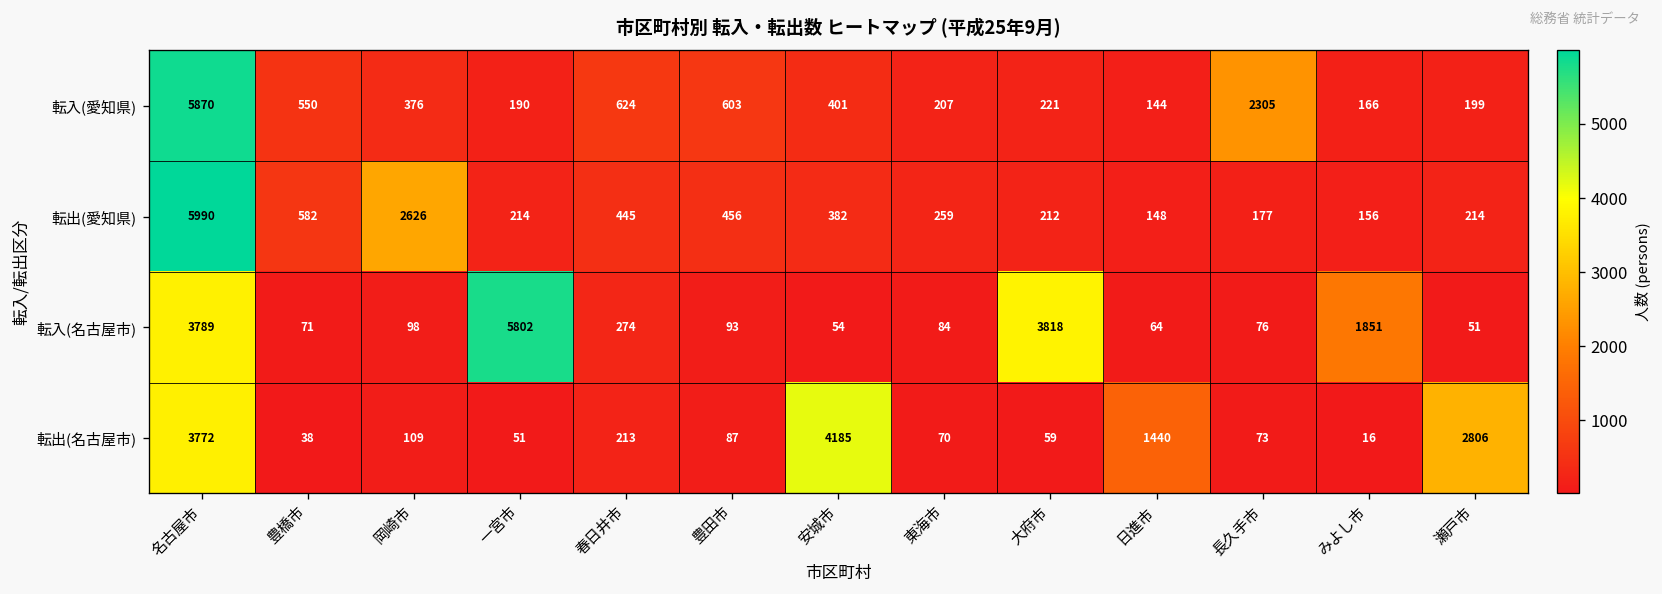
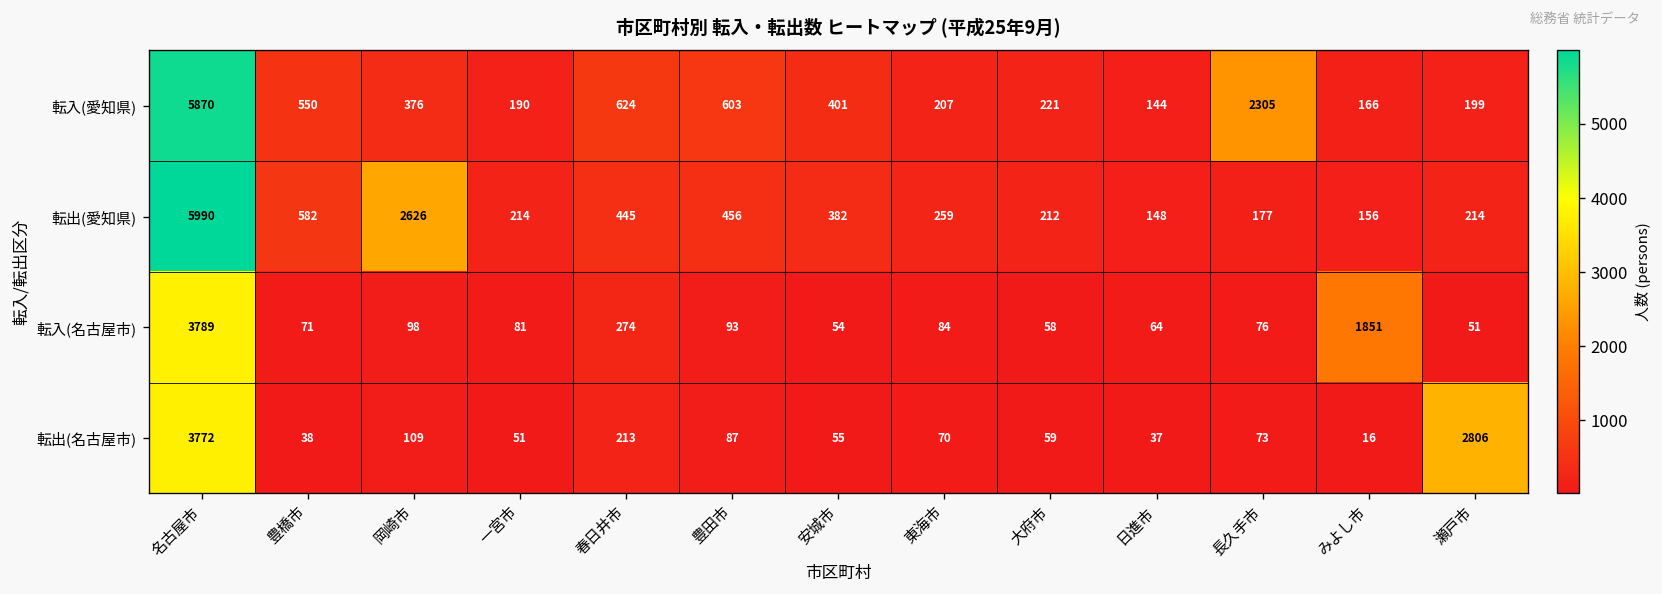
転入(名古屋市), 一宮市: 5802 -> 81
転入(名古屋市), 大府市: 3818 -> 58
転出(名古屋市), 安城市: 4185 -> 55
転出(名古屋市), 日進市: 1440 -> 37
